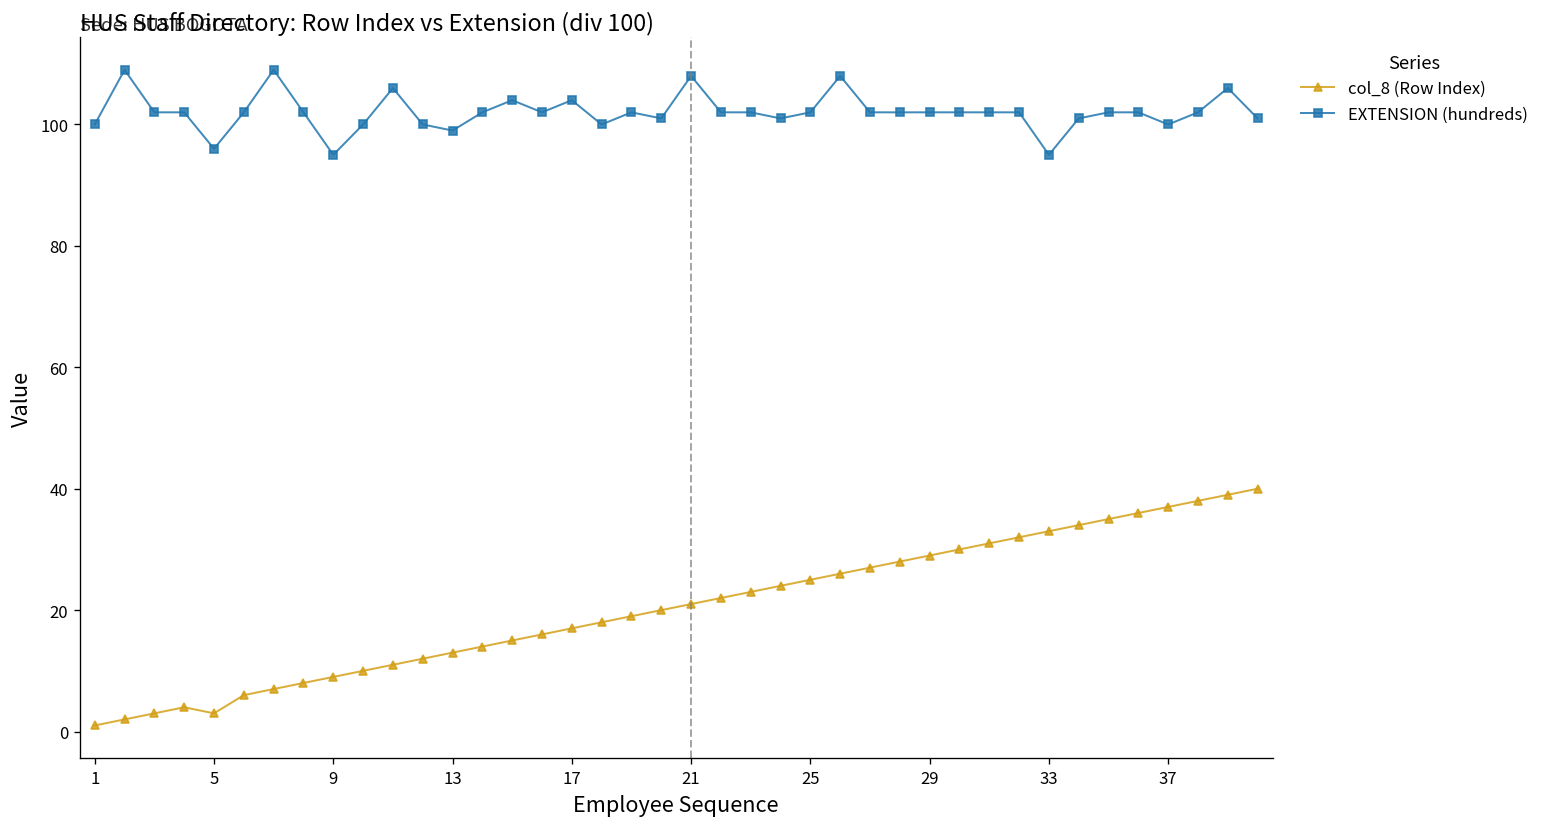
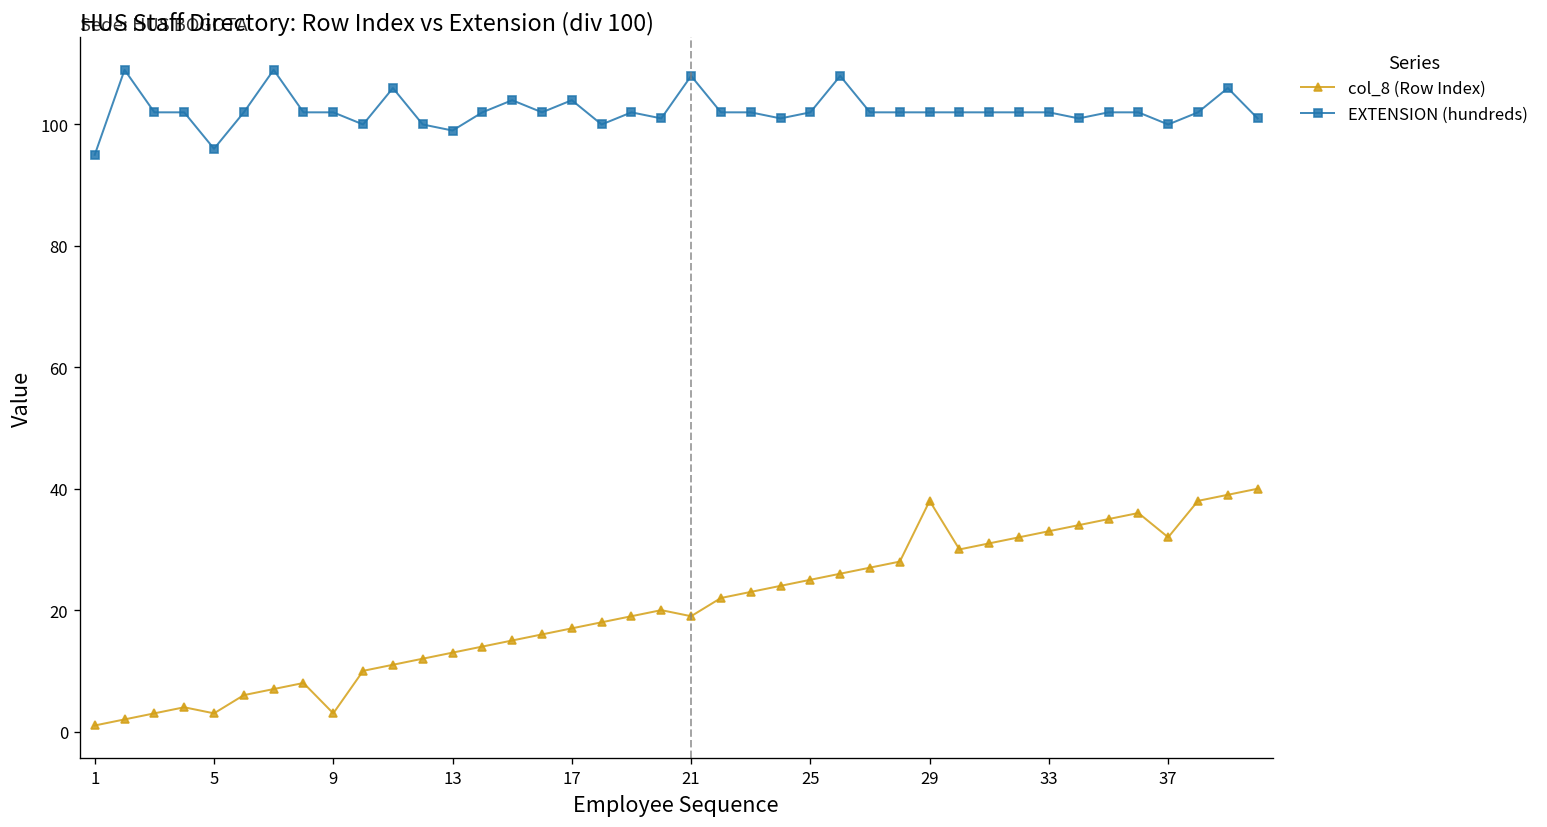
EXTENSION (hundreds), 1: 100 -> 95
col_8 (Row Index), 9: 9 -> 3
EXTENSION (hundreds), 9: 95 -> 102
col_8 (Row Index), 21: 21 -> 19
col_8 (Row Index), 29: 29 -> 38
EXTENSION (hundreds), 33: 95 -> 102
col_8 (Row Index), 37: 37 -> 32
